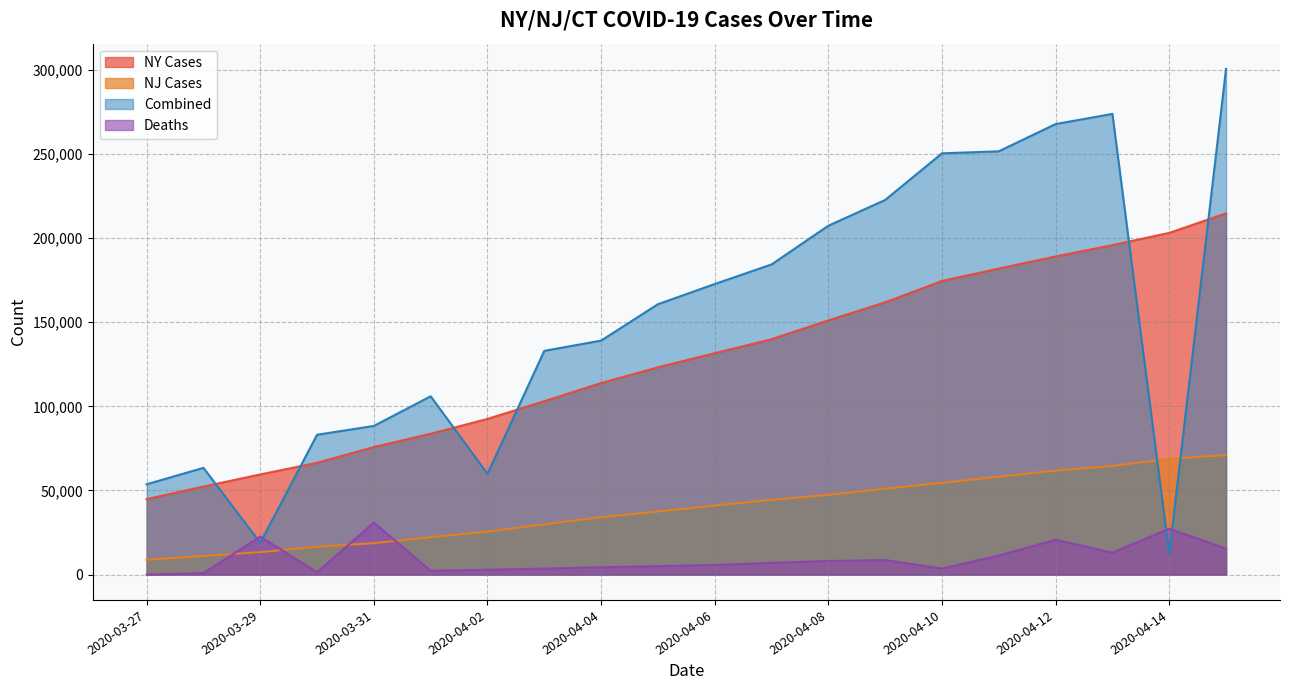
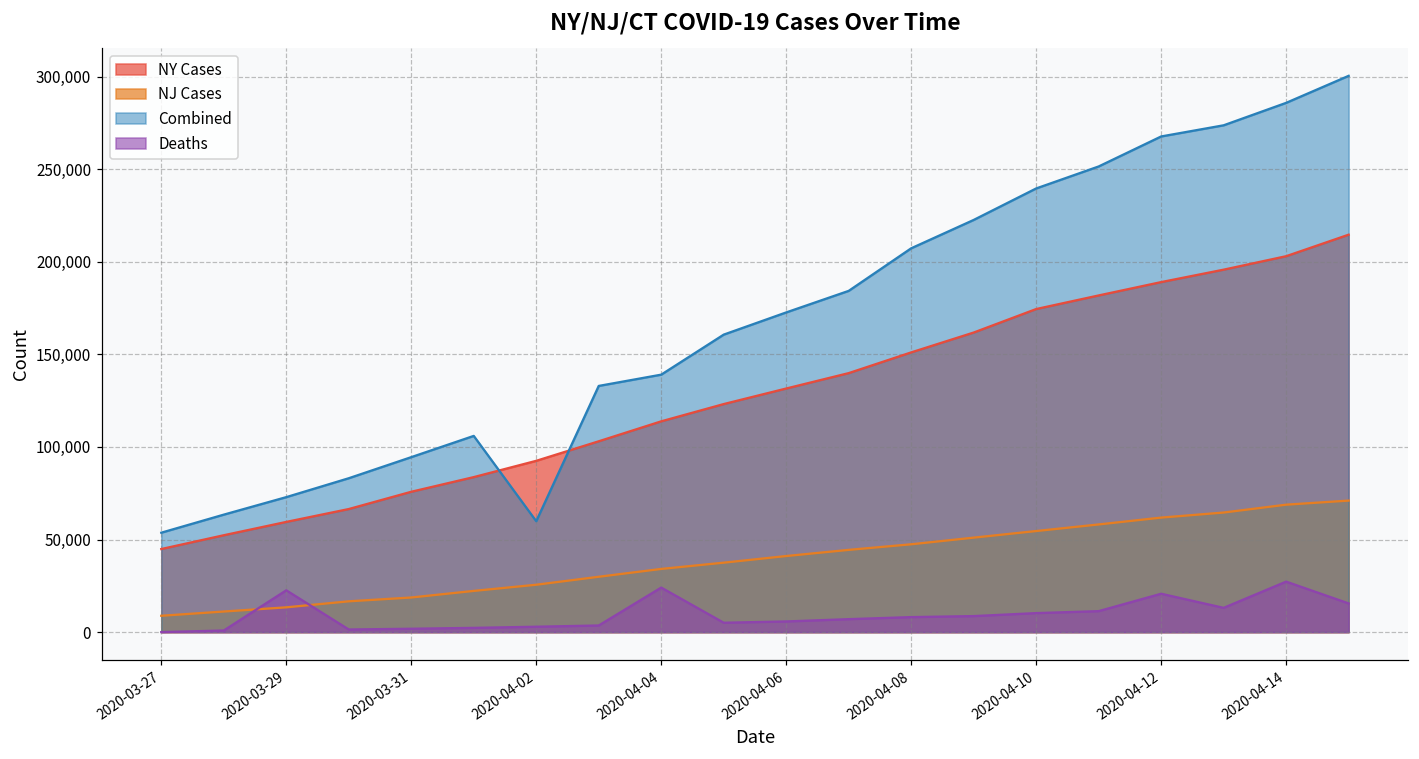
Combined, 2020-03-29: 19,000 -> 73,000
Combined, 2020-03-31: 88,000 -> 94,000
Deaths, 2020-03-31: 31,000 -> 2,000
Deaths, 2020-04-04: 4,000 -> 24,000
Combined, 2020-04-10: 250,000 -> 240,000
Deaths, 2020-04-10: 4,000 -> 10,000
Combined, 2020-04-14: 12,000 -> 286,000
